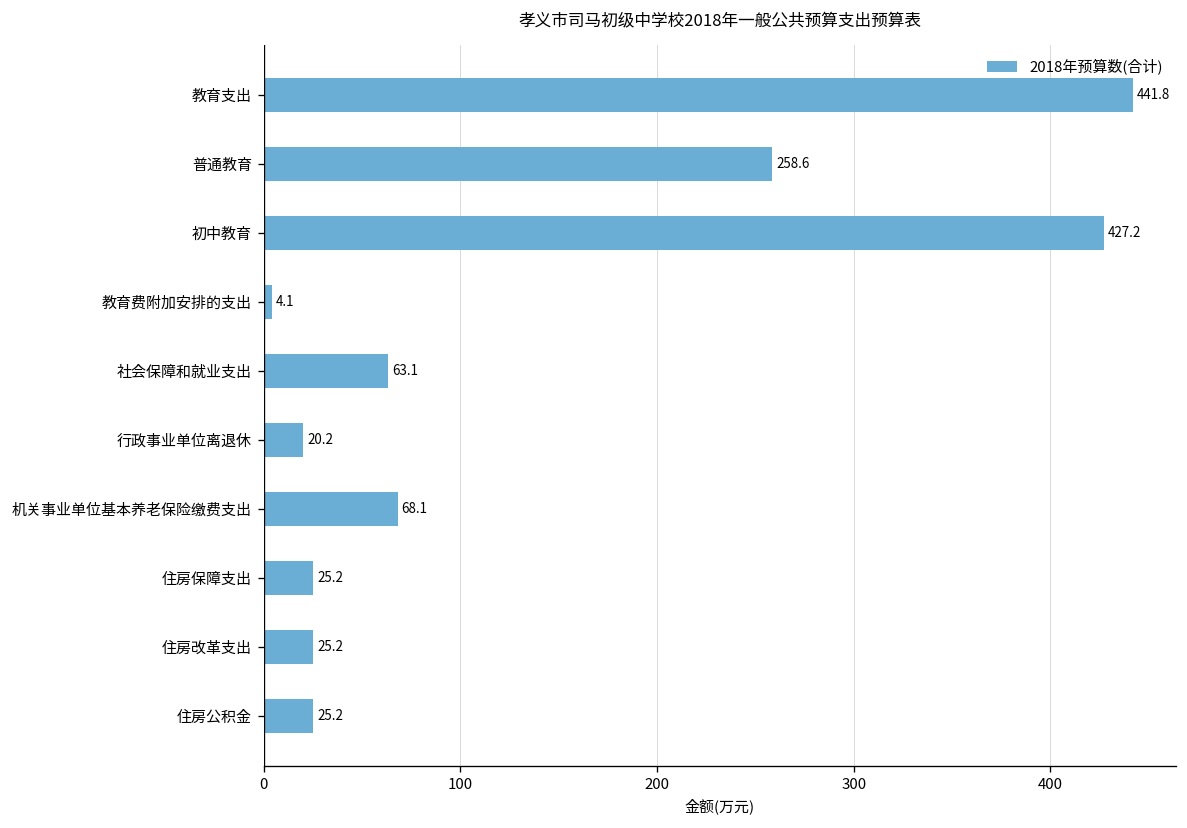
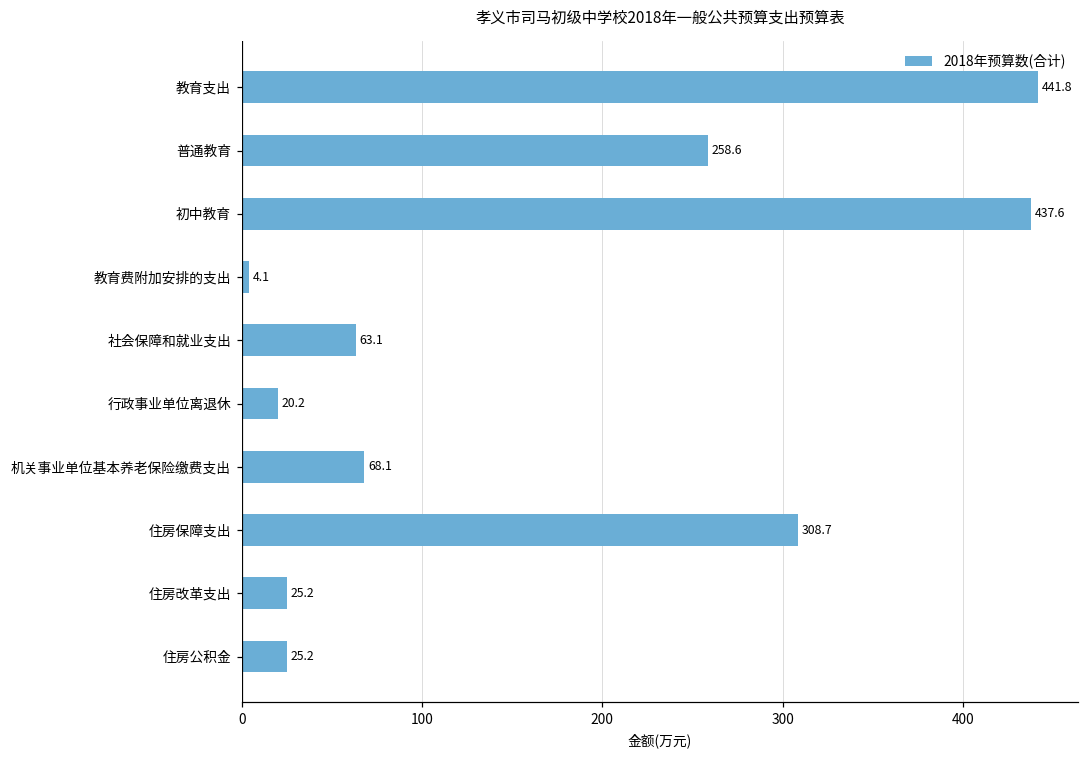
初中教育: 427.2 -> 437.6
住房保障支出: 25.2 -> 308.7
